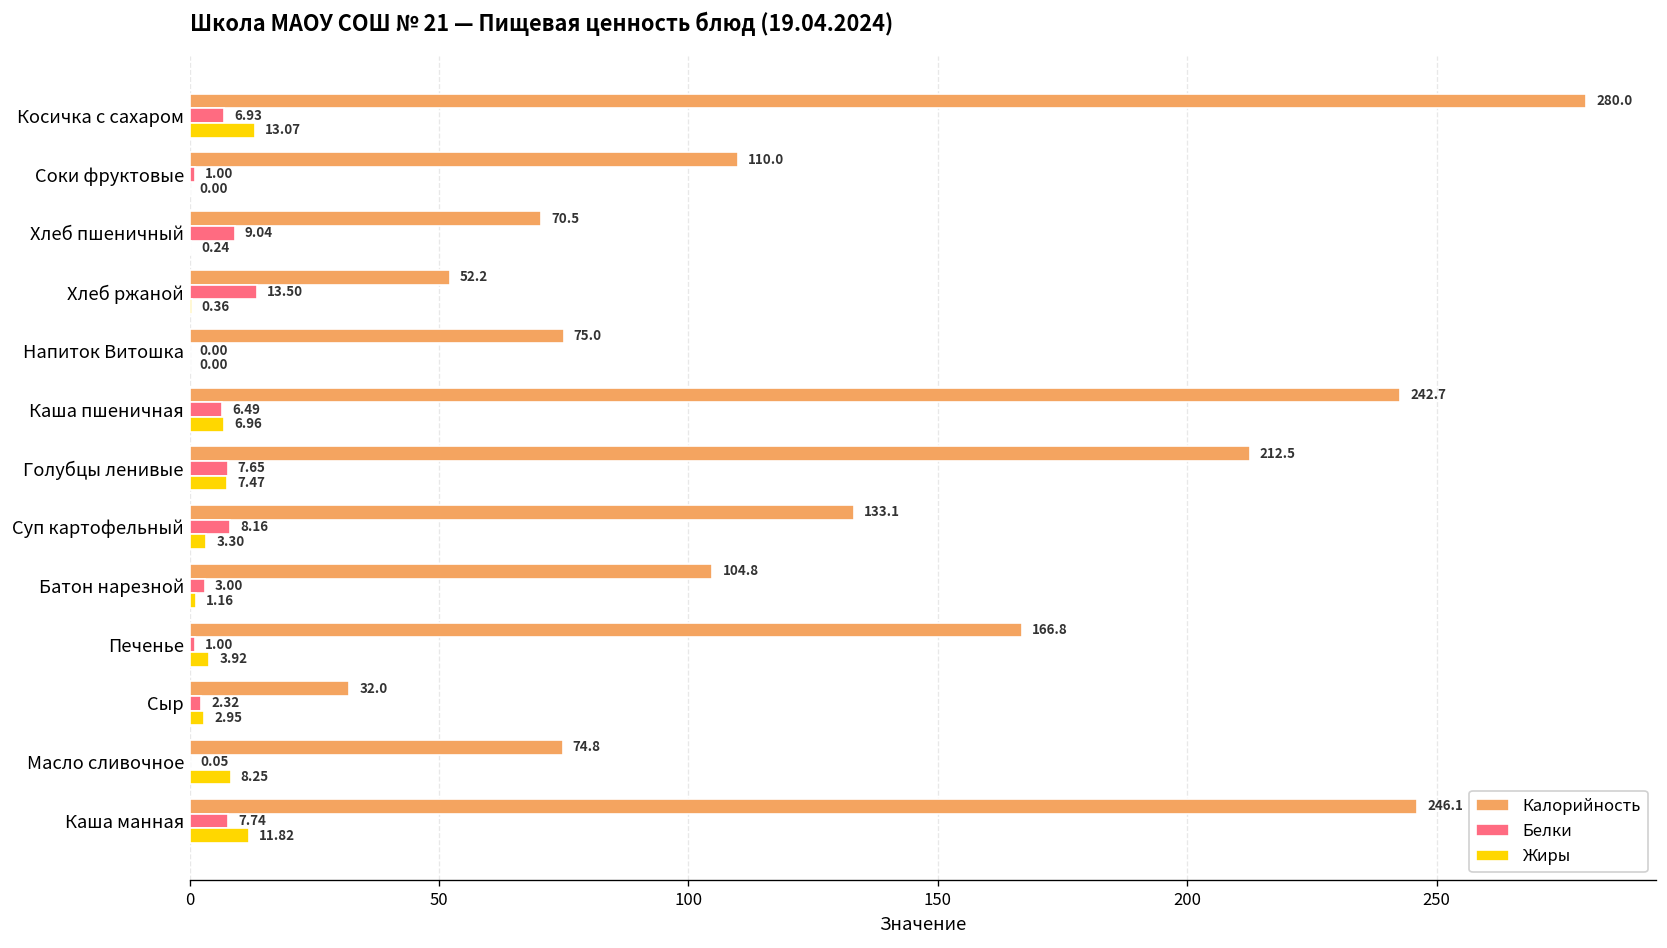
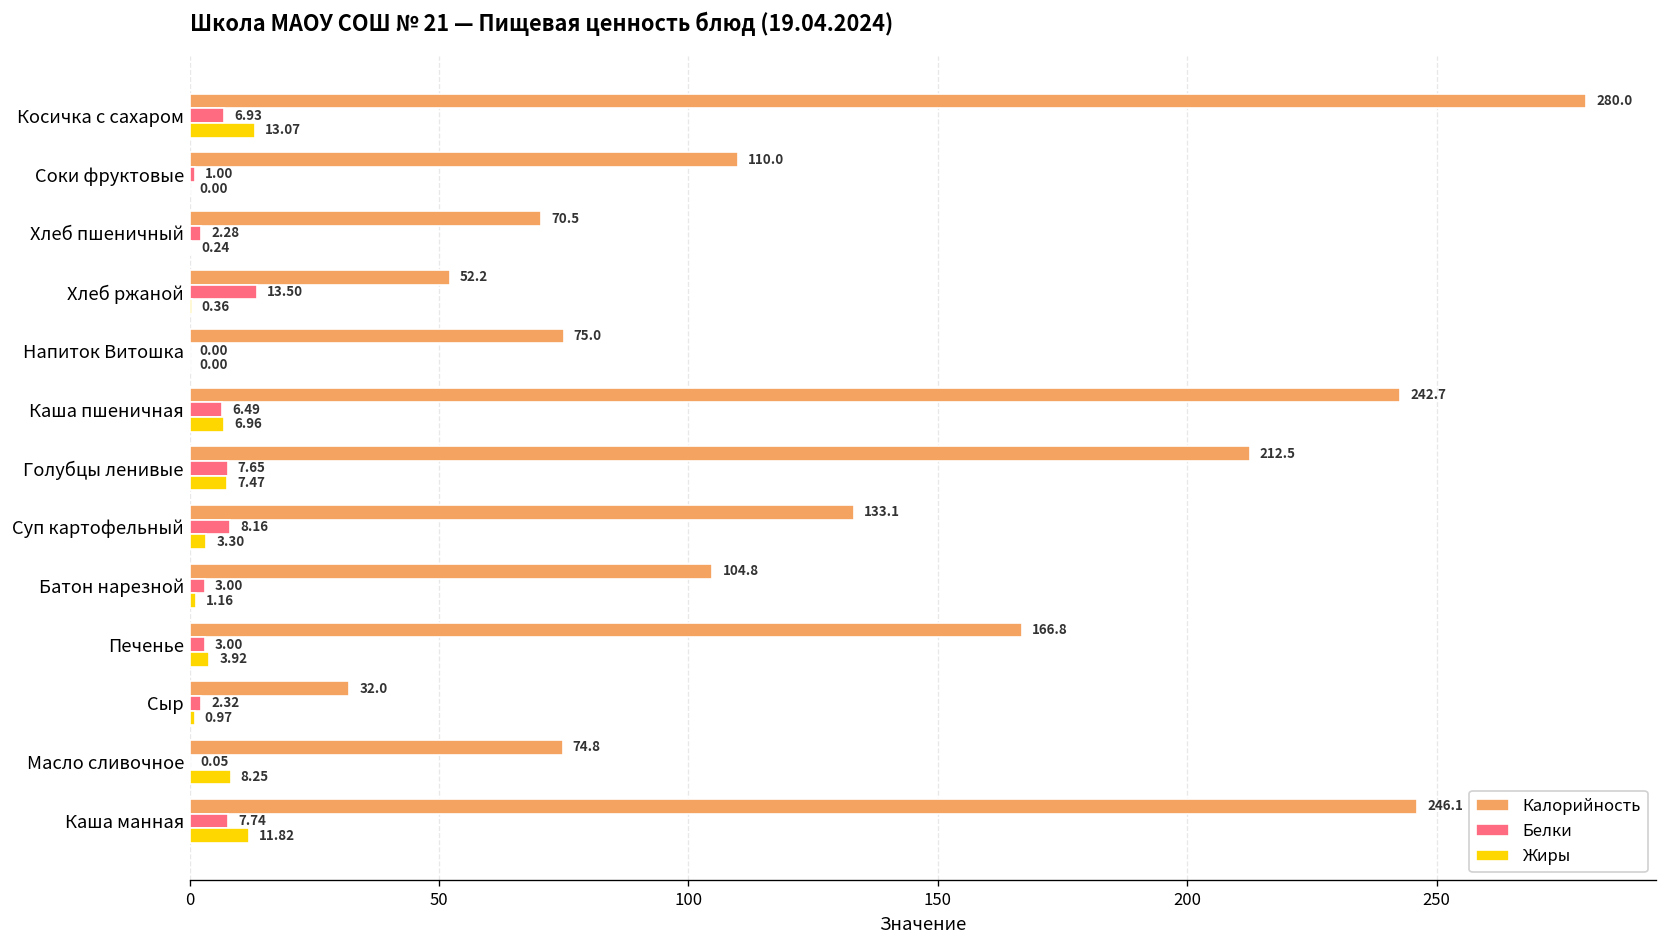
Белки, Хлеб пшеничный: 9.04 -> 2.28
Белки, Печенье: 1.00 -> 3.00
Жиры, Сыр: 2.95 -> 0.97
